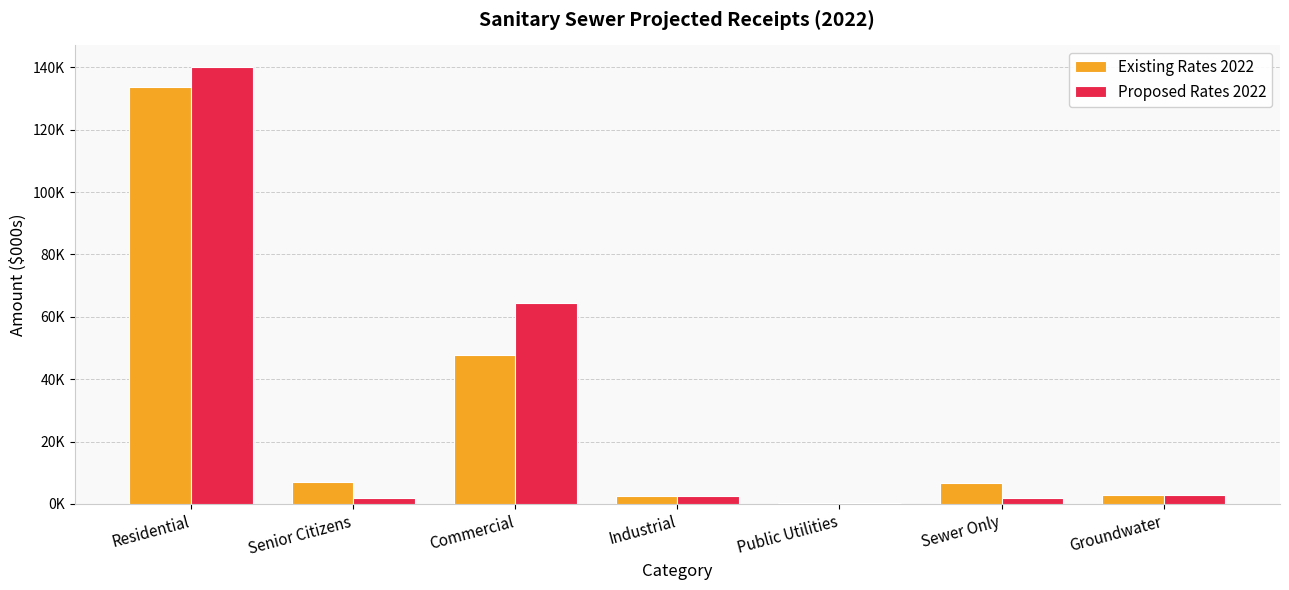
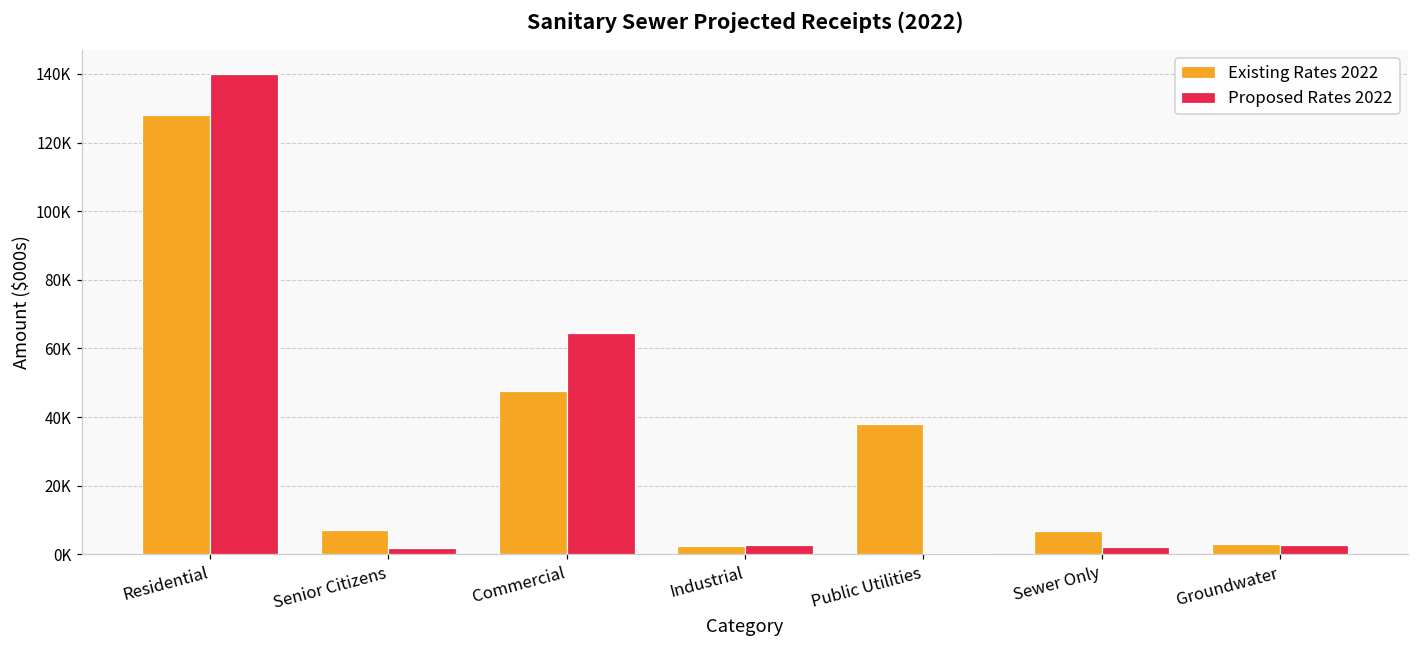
Existing Rates 2022, Residential: 134000 -> 128000
Existing Rates 2022, Public Utilities: 0 -> 38000
